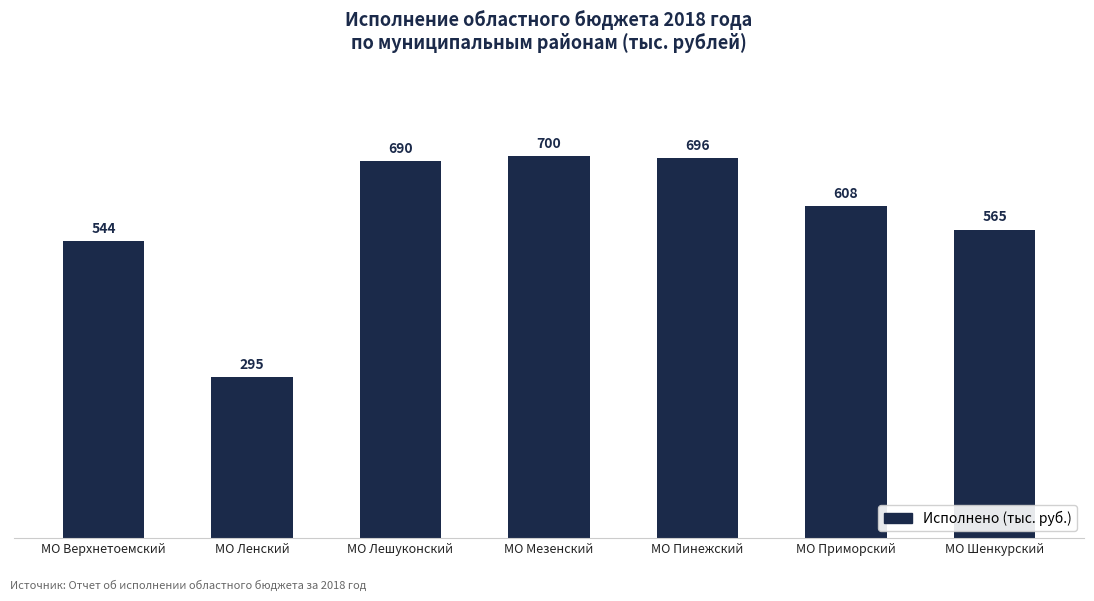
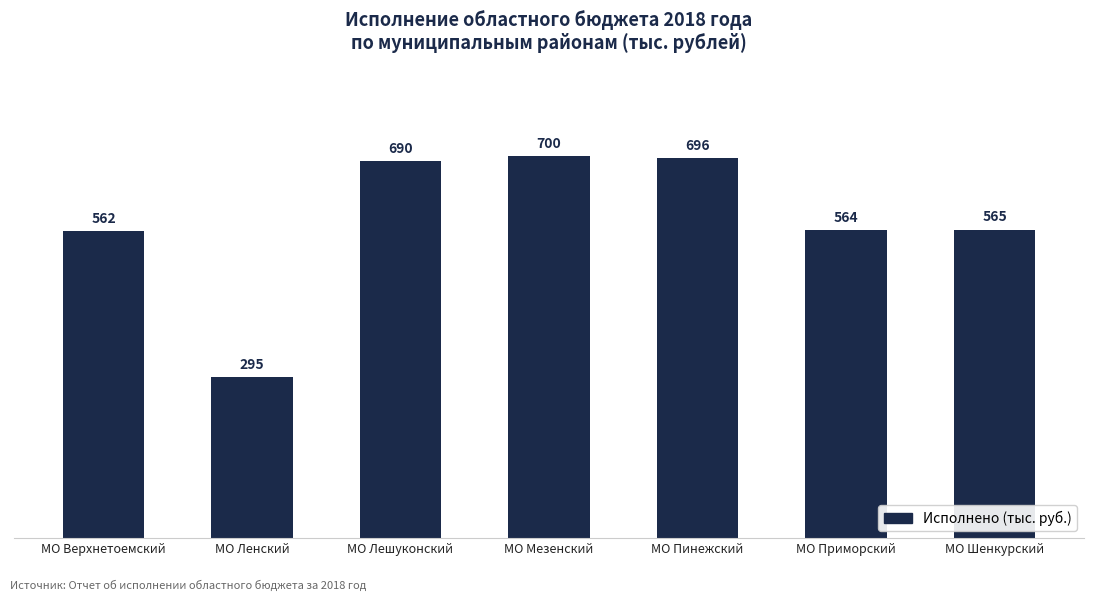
МО Верхнетоемский: 544 -> 562
МО Приморский: 608 -> 564
